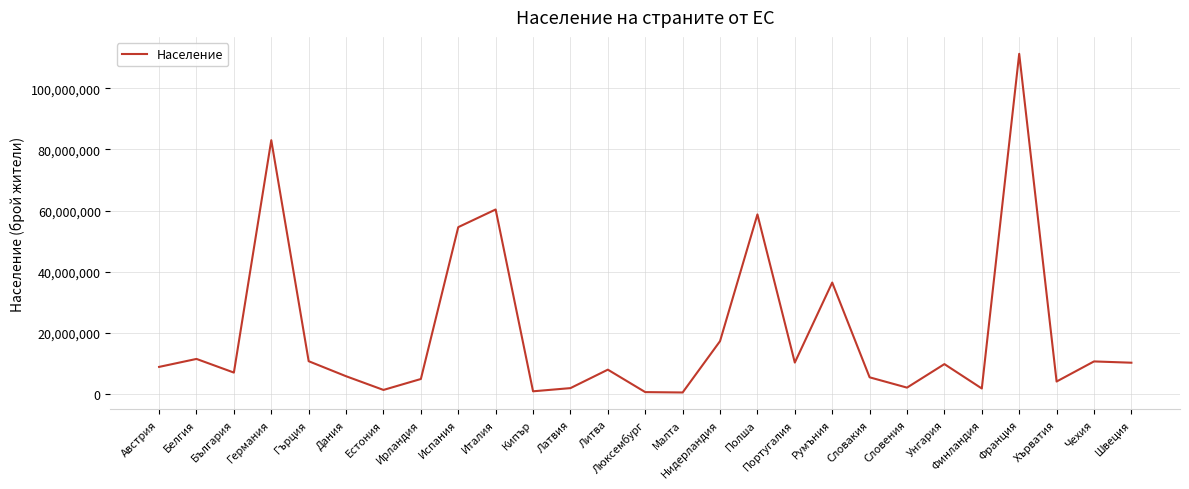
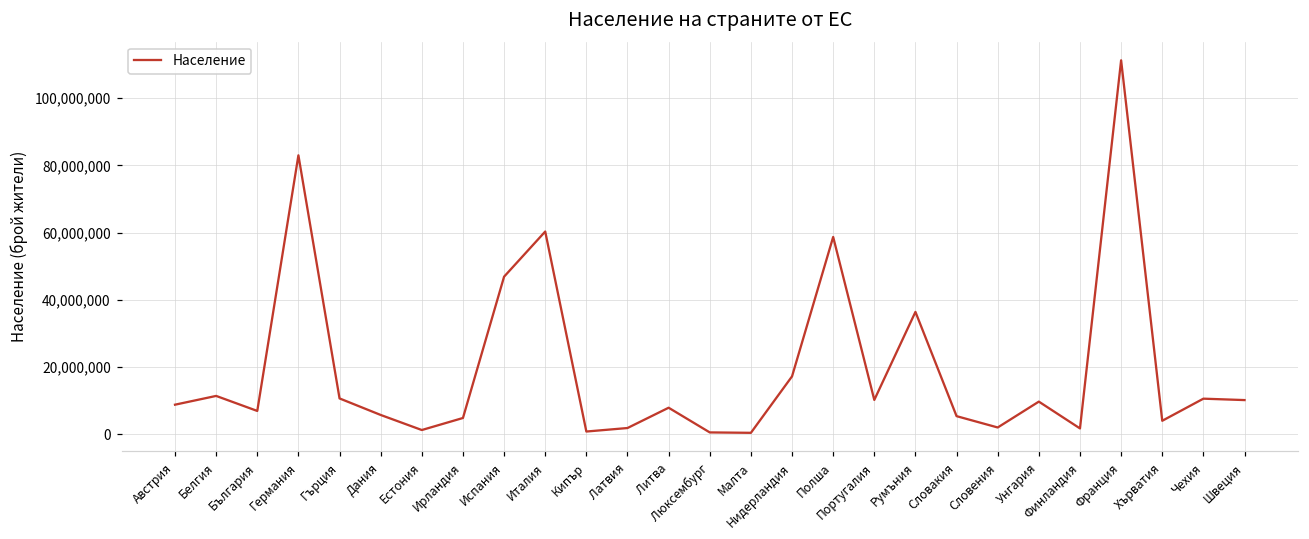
Испания: 55,000,000 -> 47,000,000
